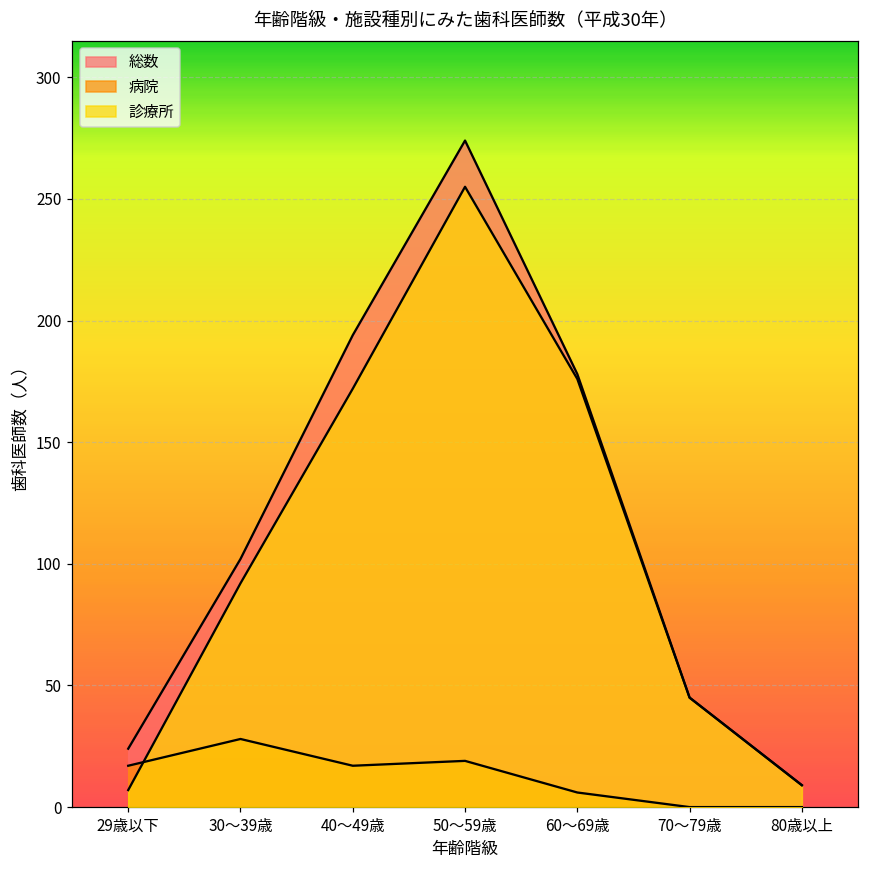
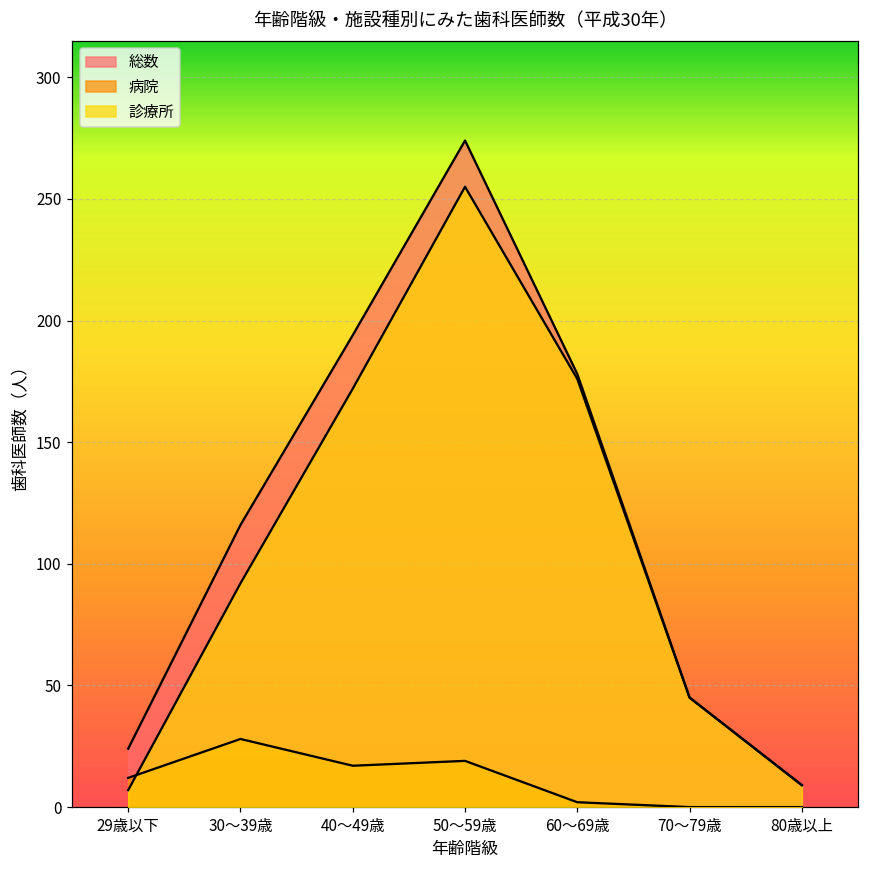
病院, 29歳以下: 17 -> 12
総数, 30～39歳: 102 -> 116
病院, 60～69歳: 6 -> 2
